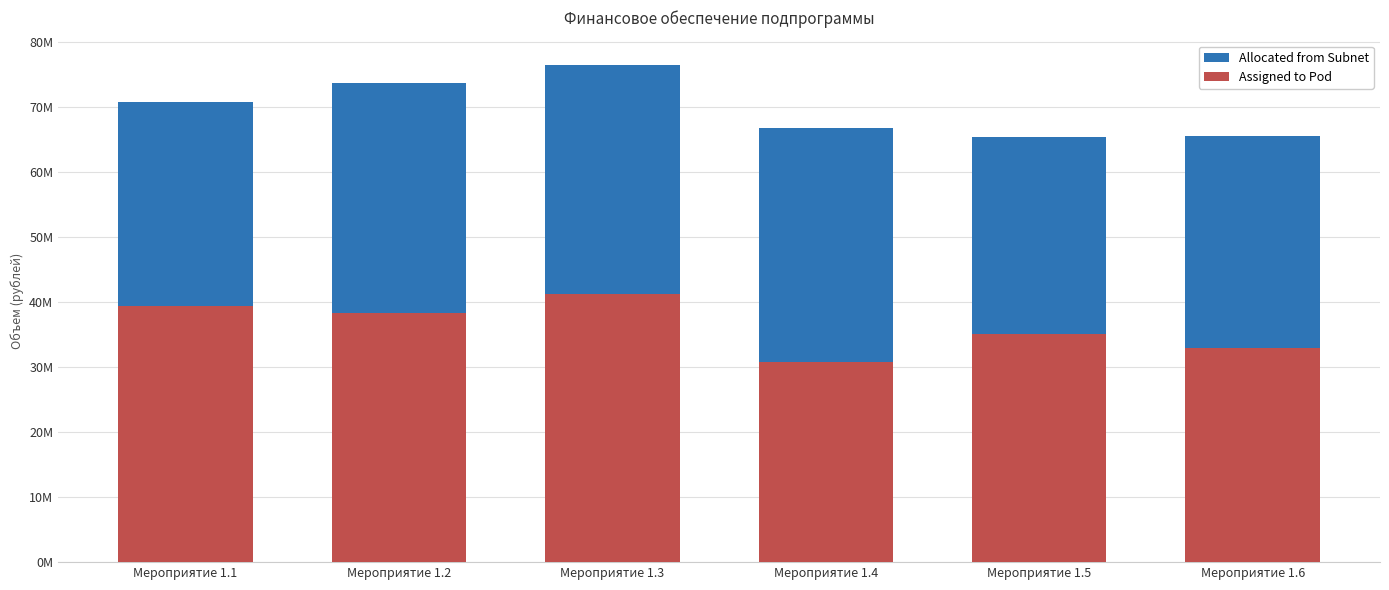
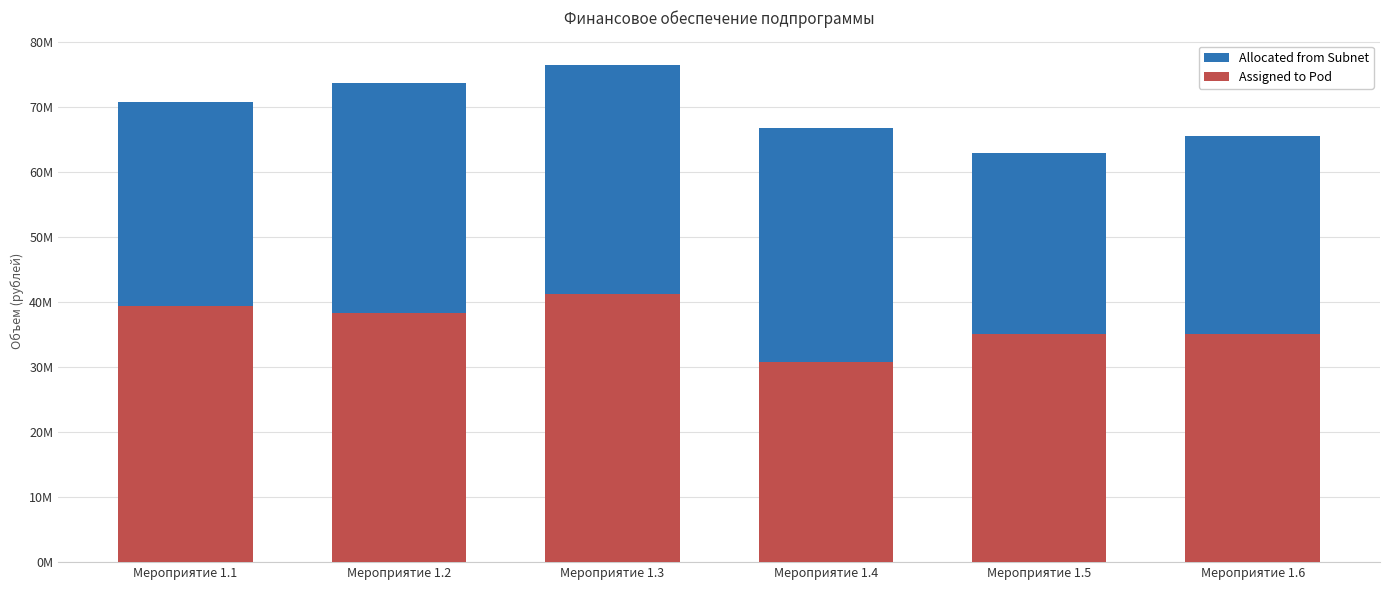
Allocated from Subnet, Мероприятие 1.5: 65000000 -> 63000000
Assigned to Pod, Мероприятие 1.6: 33000000 -> 35000000
